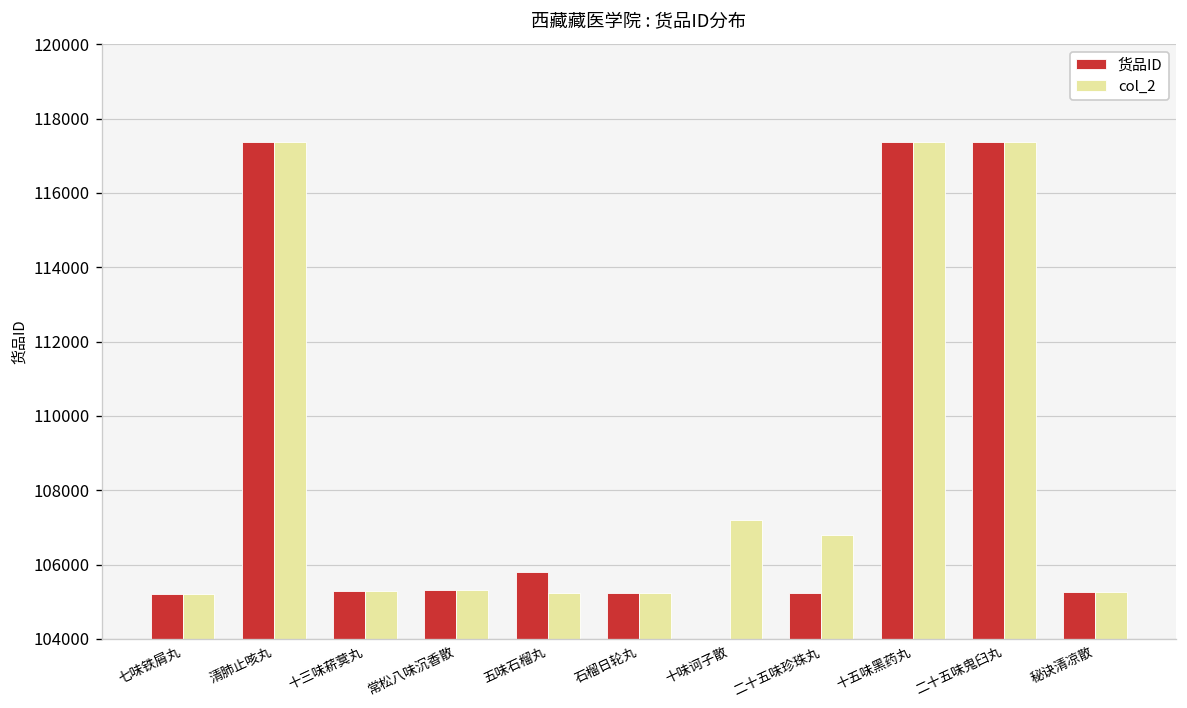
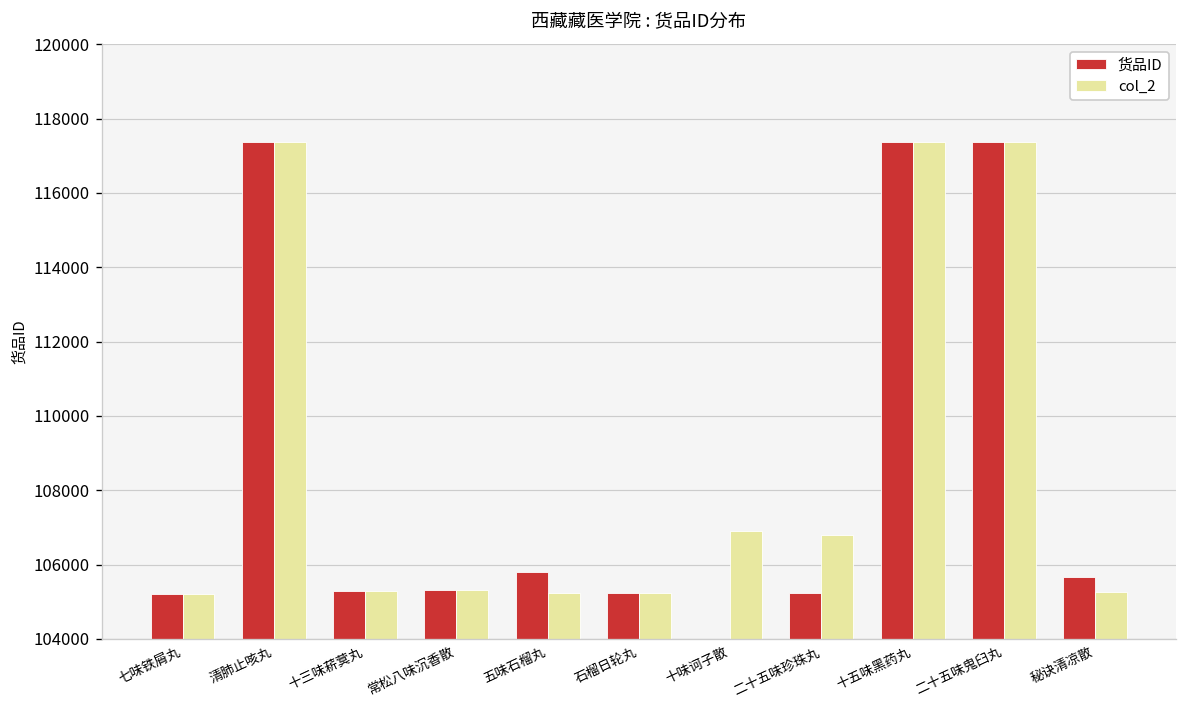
col_2, 十味诃子散: 107200 -> 106900
货品ID, 秘诀清凉散: 105300 -> 105700
